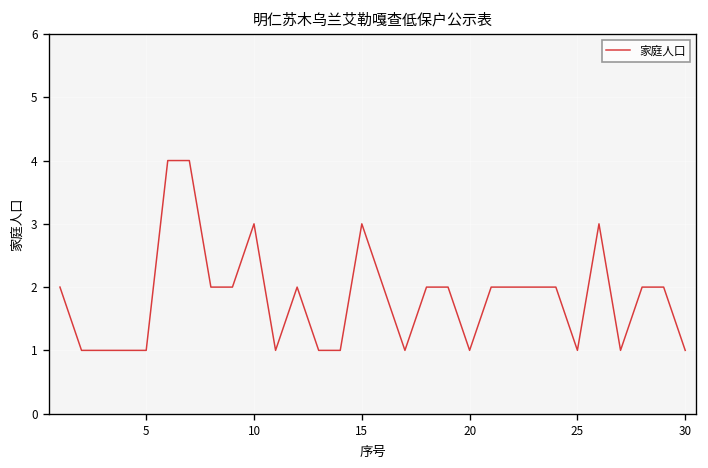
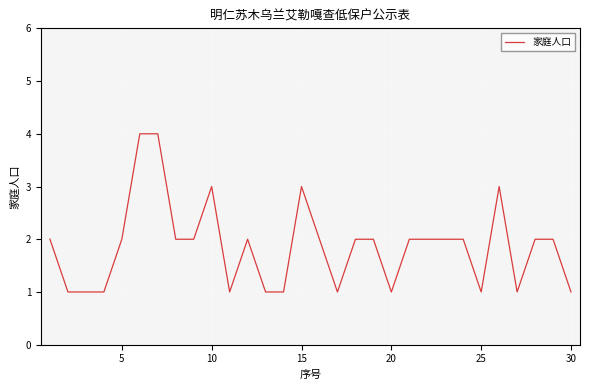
5: 1 -> 2
